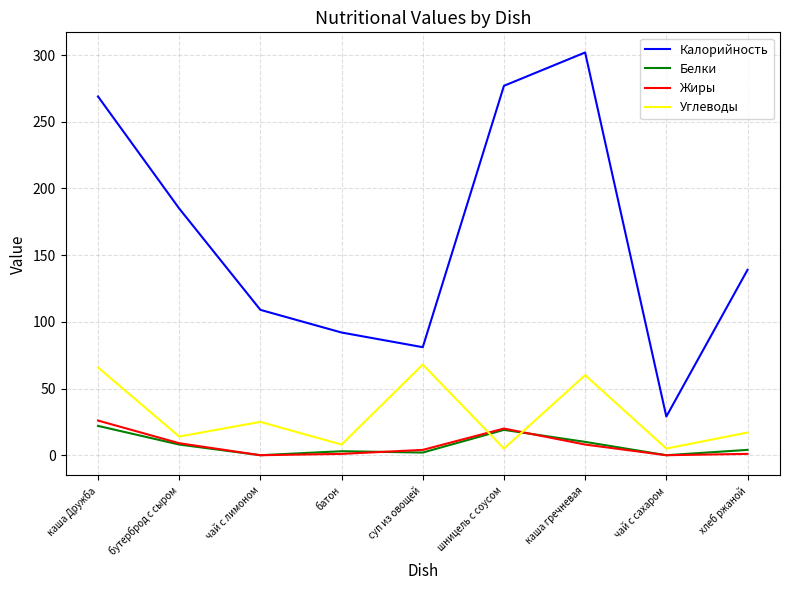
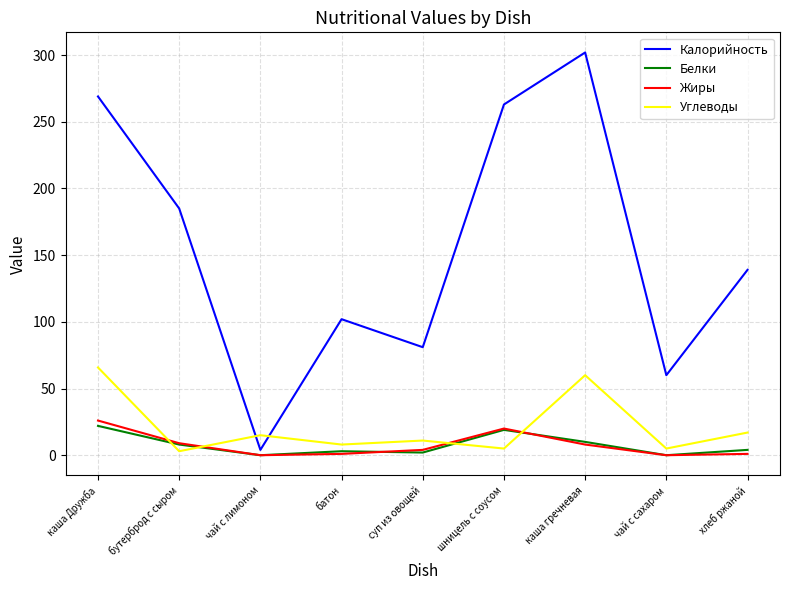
Углеводы, бутерброд с сыром: 14 -> 3
Калорийность, чай с лимоном: 109 -> 4
Углеводы, чай с лимоном: 25 -> 15
Калорийность, батон: 92 -> 102
Углеводы, суп из овощей: 68 -> 11
Калорийность, шницель с соусом: 277 -> 263
Калорийность, чай с сахаром: 29 -> 60
